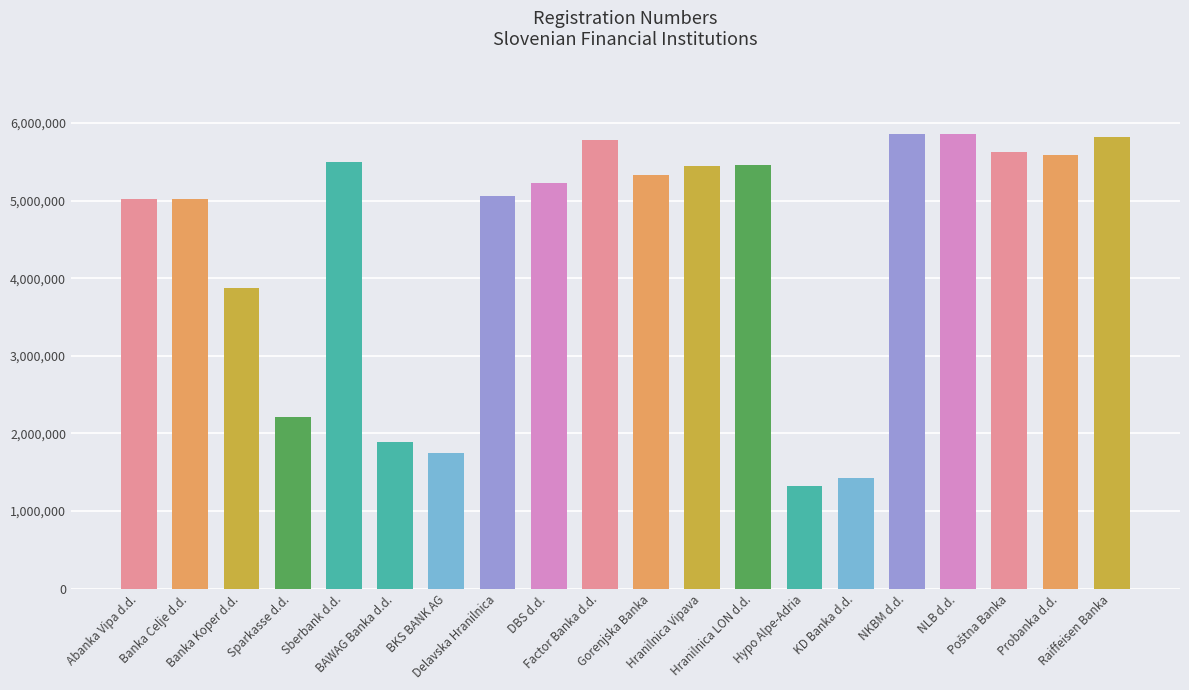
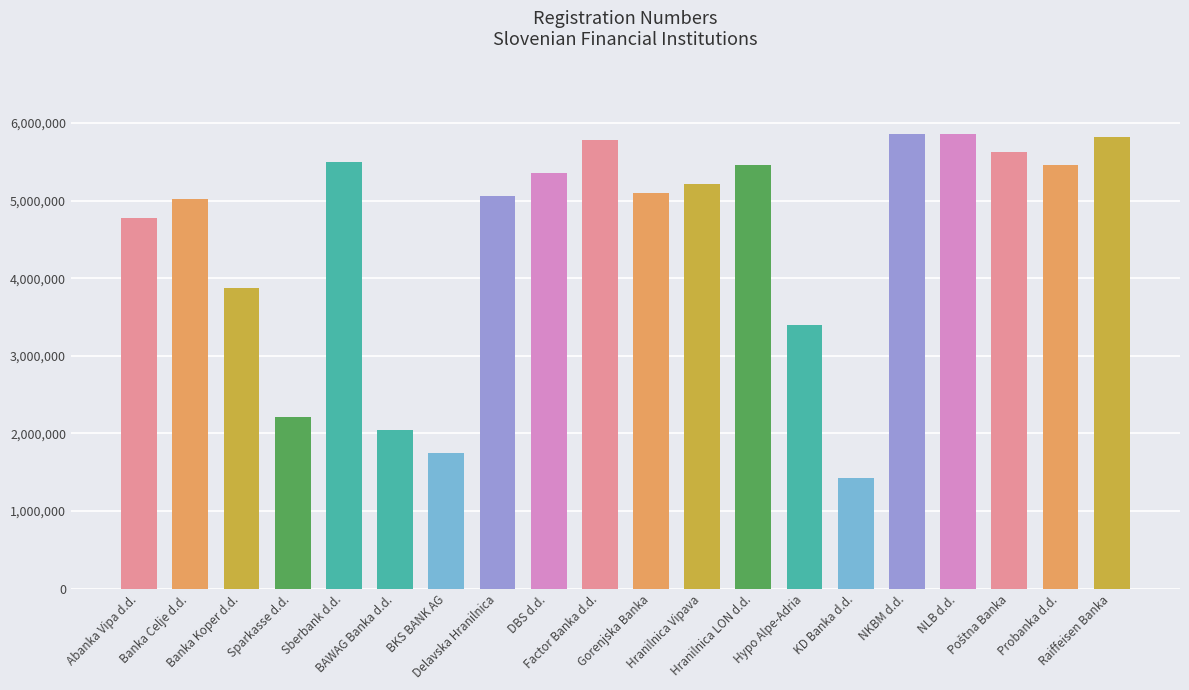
Abanka Vipa d.d.: 5,000,000 -> 4,800,000
BAWAG Banka d.d.: 1,900,000 -> 2,000,000
DBS d.d.: 5,200,000 -> 5,300,000
Gorenjska Banka: 5,300,000 -> 5,100,000
Hranilnica Vipava: 5,400,000 -> 5,200,000
Hypo Alpe-Adria: 1,300,000 -> 3,400,000
Probanka d.d.: 5,600,000 -> 5,500,000
